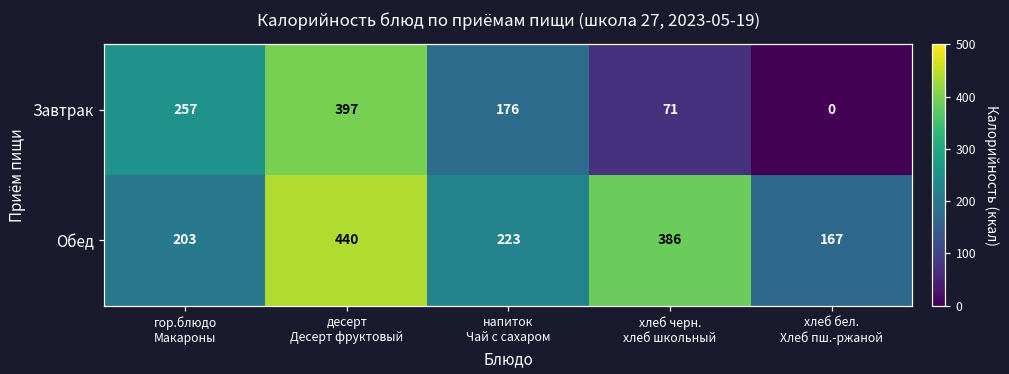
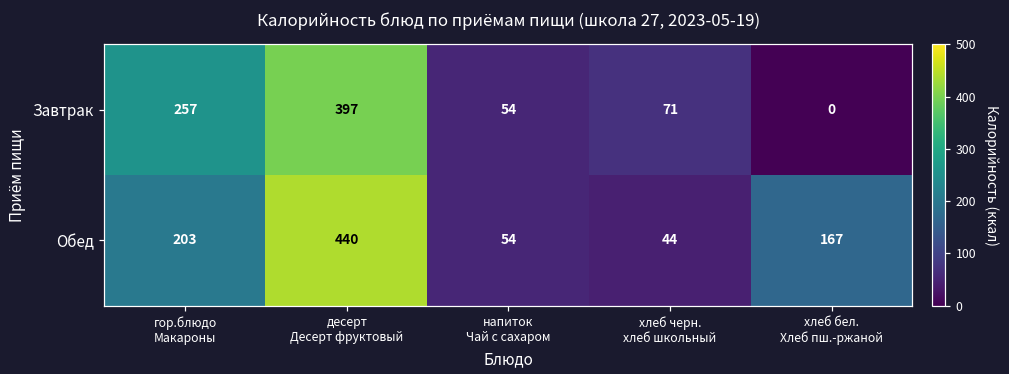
Завтрак, напиток Чай с сахаром: 176 -> 54
Обед, напиток Чай с сахаром: 223 -> 54
Обед, хлеб черн. хлеб школьный: 386 -> 44
